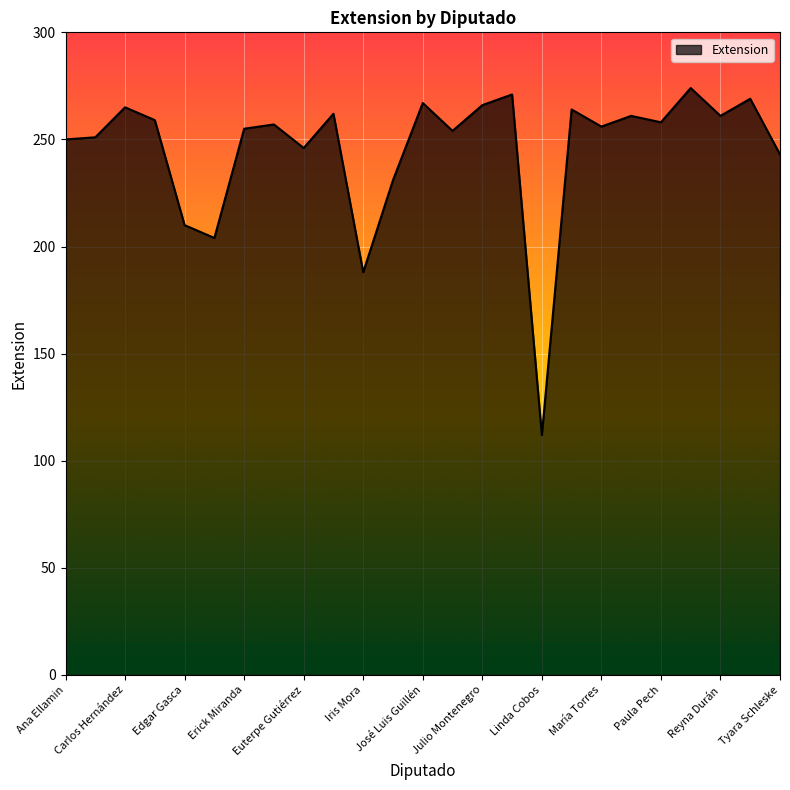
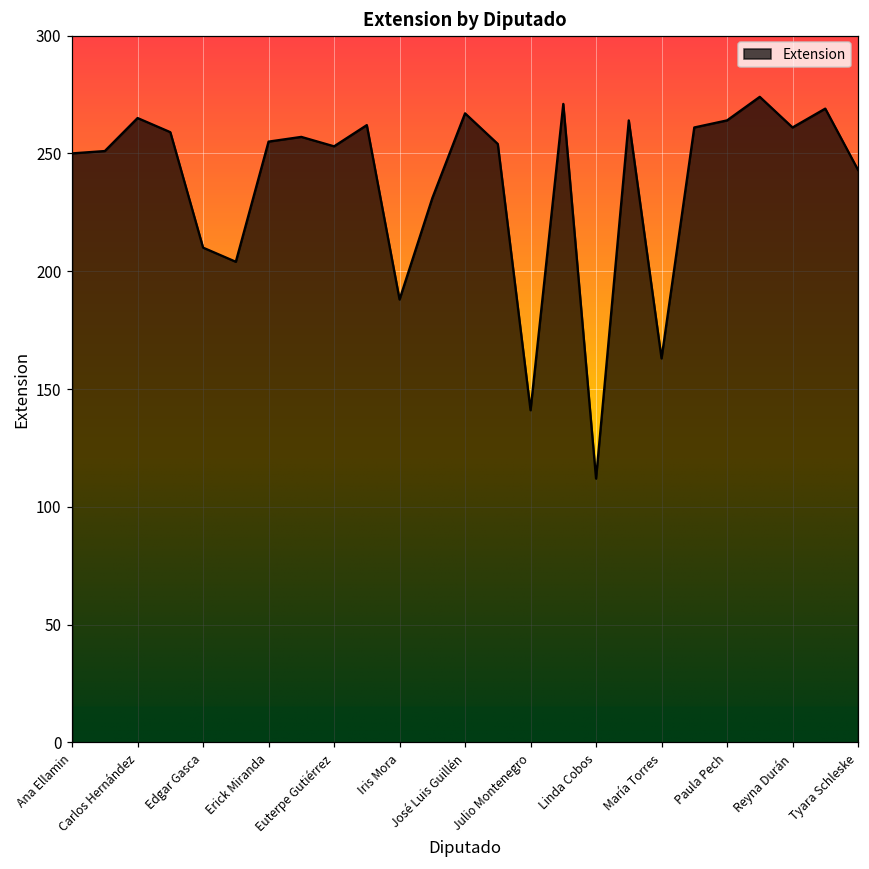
Euterpe Gutiérrez: 246 -> 253
Julio Montenegro: 266 -> 141
María Torres: 256 -> 163
Paula Pech: 258 -> 264
